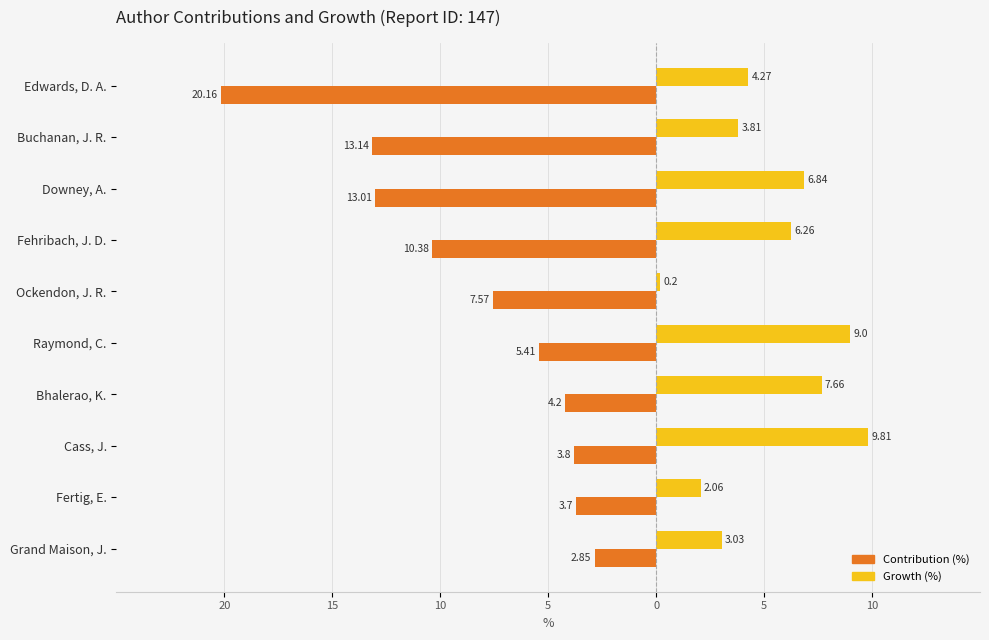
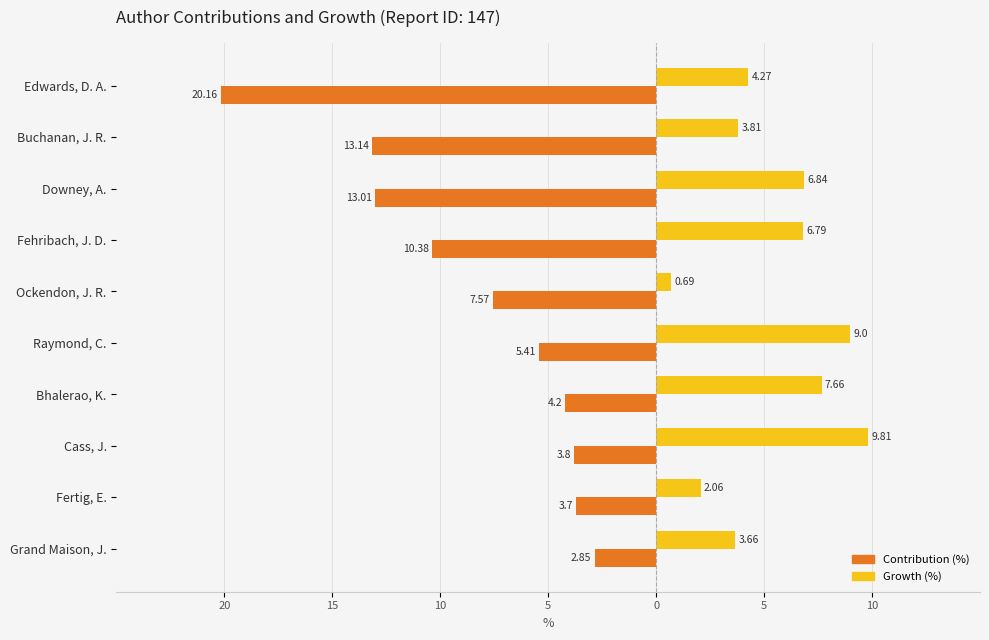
Growth (%), Fehribach, J. D.: 6.26 -> 6.79
Growth (%), Ockendon, J. R.: 0.2 -> 0.69
Growth (%), Grand Maison, J.: 3.03 -> 3.66
